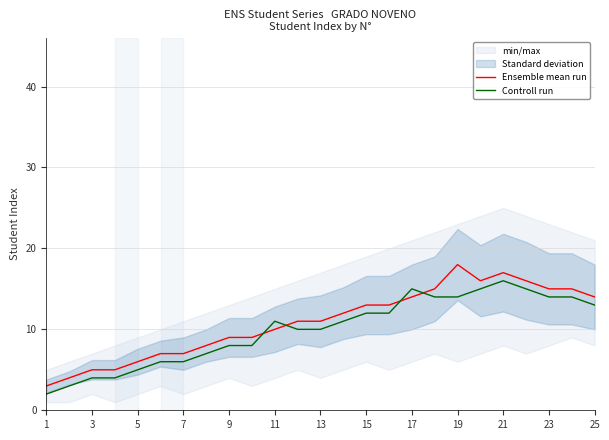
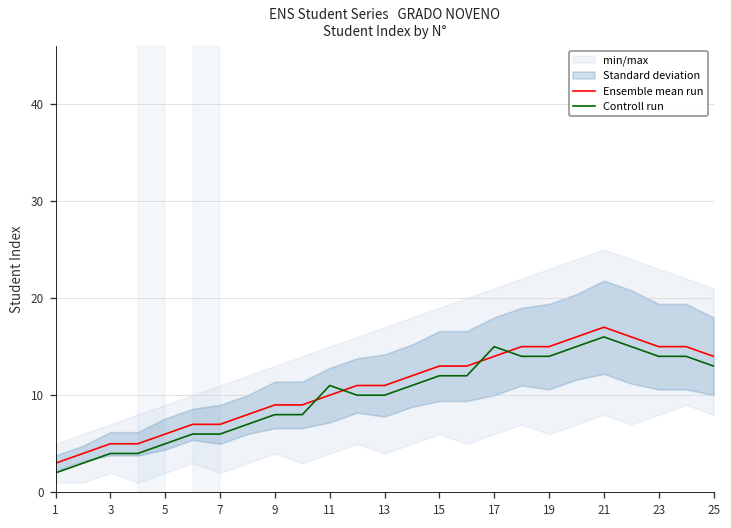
Ensemble mean run, 19: 18 -> 15
